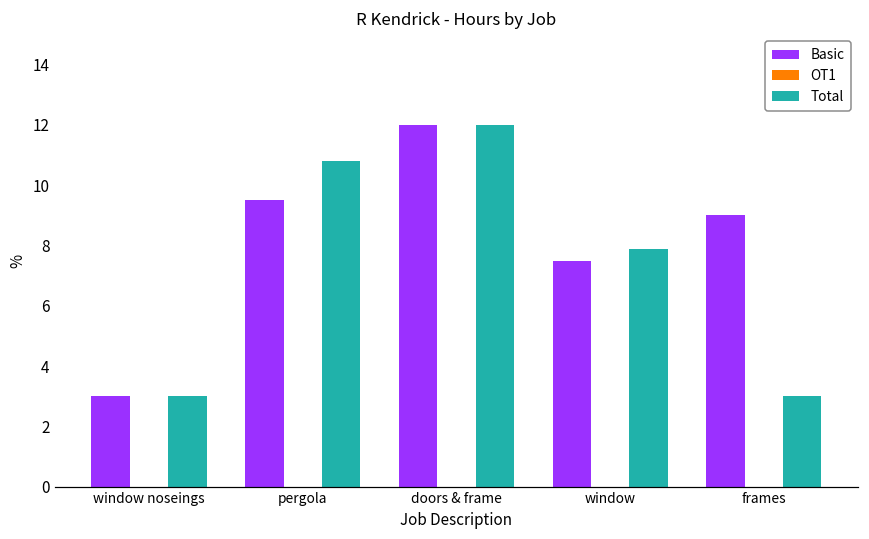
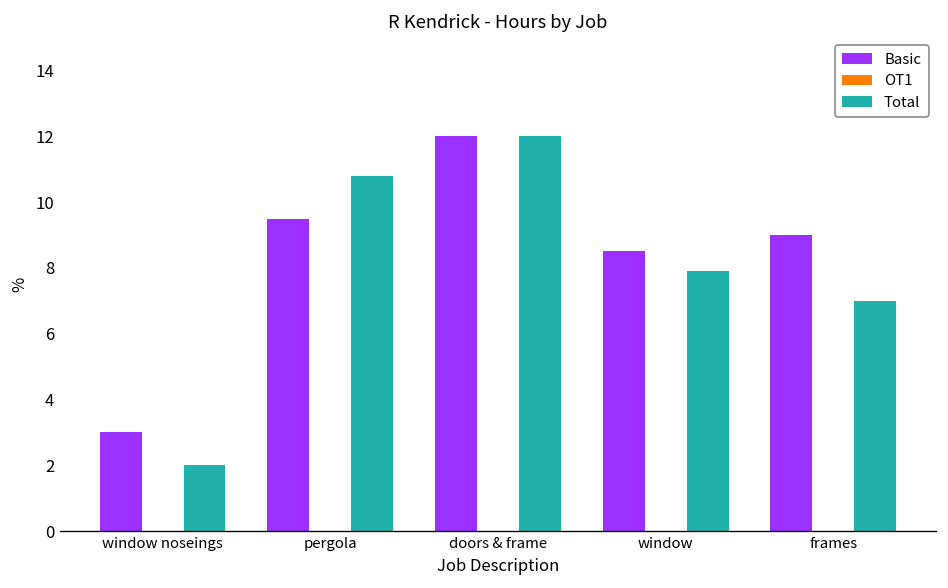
Total, window noseings: 3 -> 2
Basic, window: 7.5 -> 8.5
Total, frames: 3 -> 7
